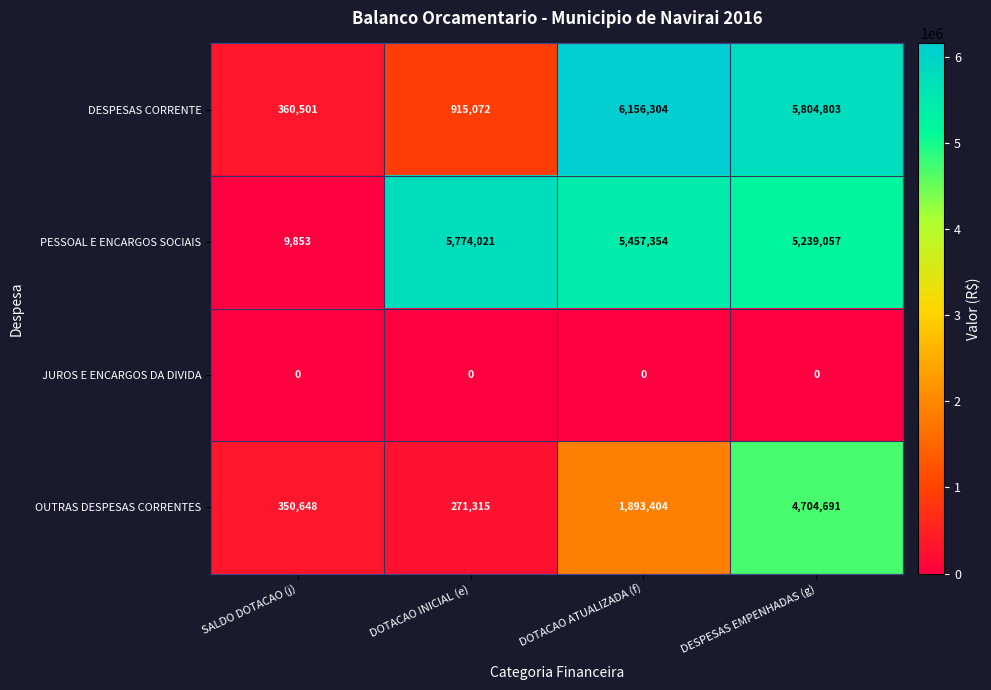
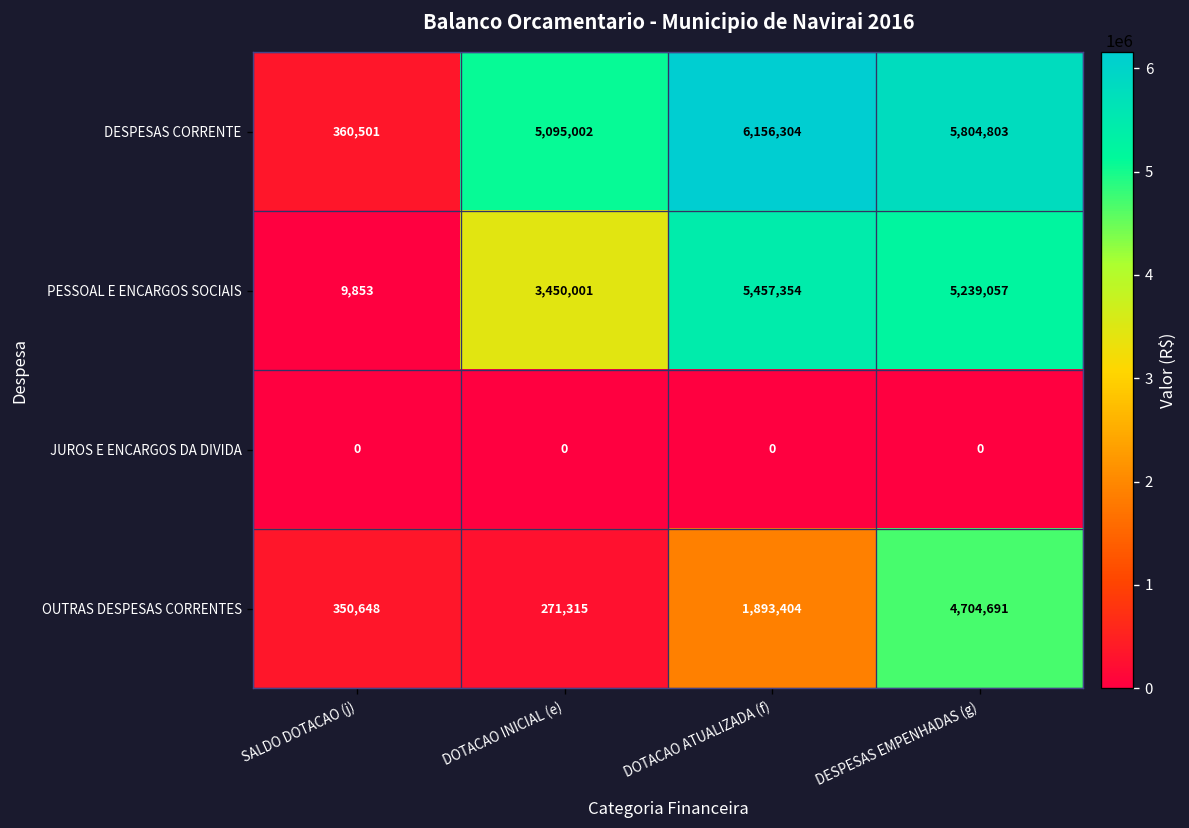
DESPESAS CORRENTE, DOTACAO INICIAL (e): 915,072 -> 5,095,002
PESSOAL E ENCARGOS SOCIAIS, DOTACAO INICIAL (e): 5,774,021 -> 3,450,001
